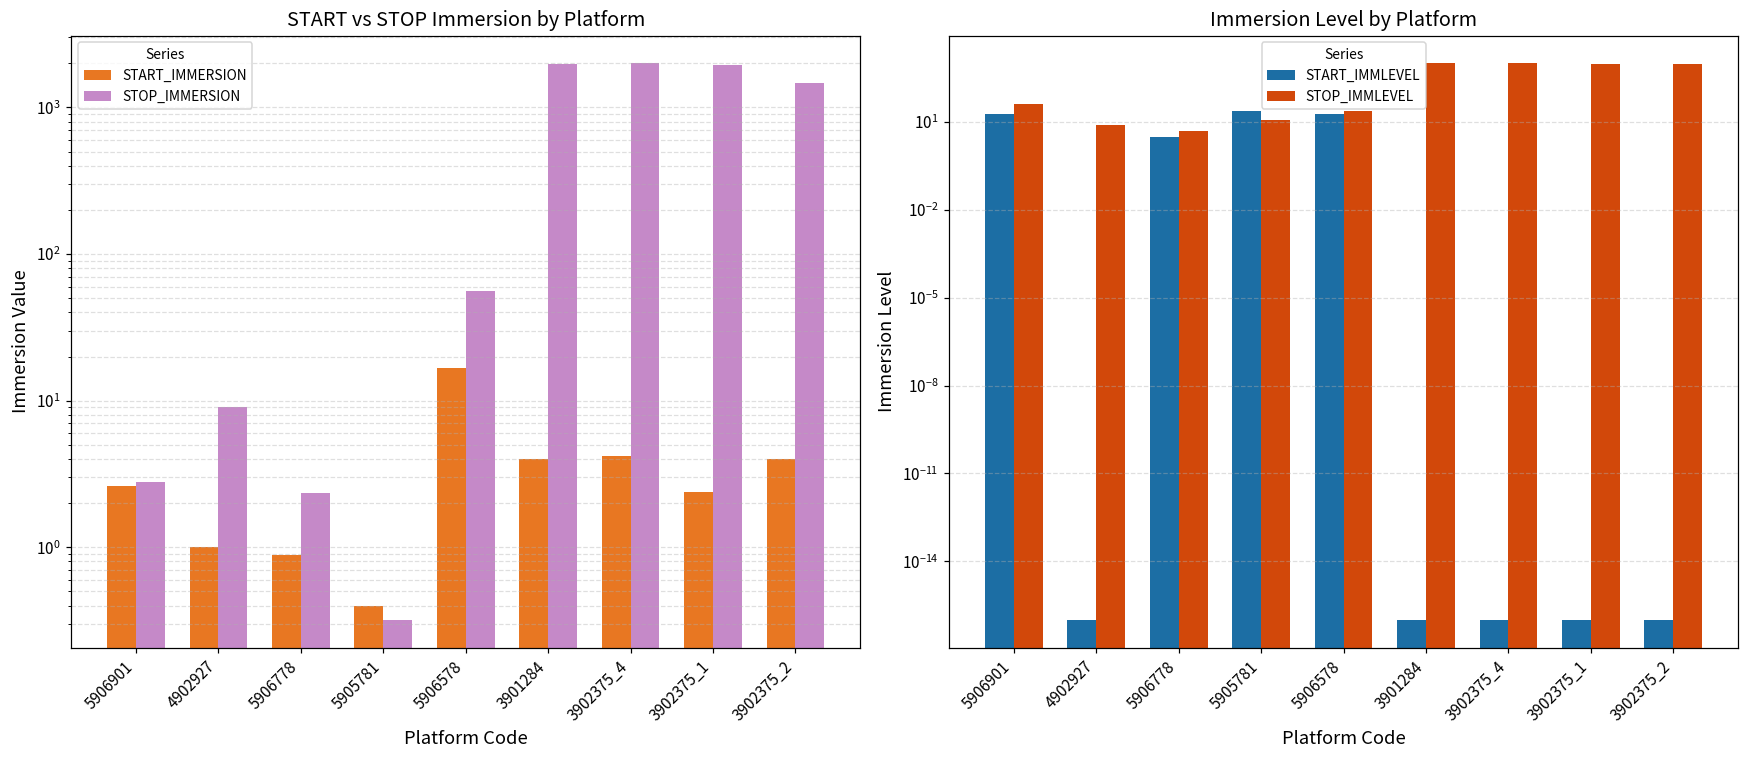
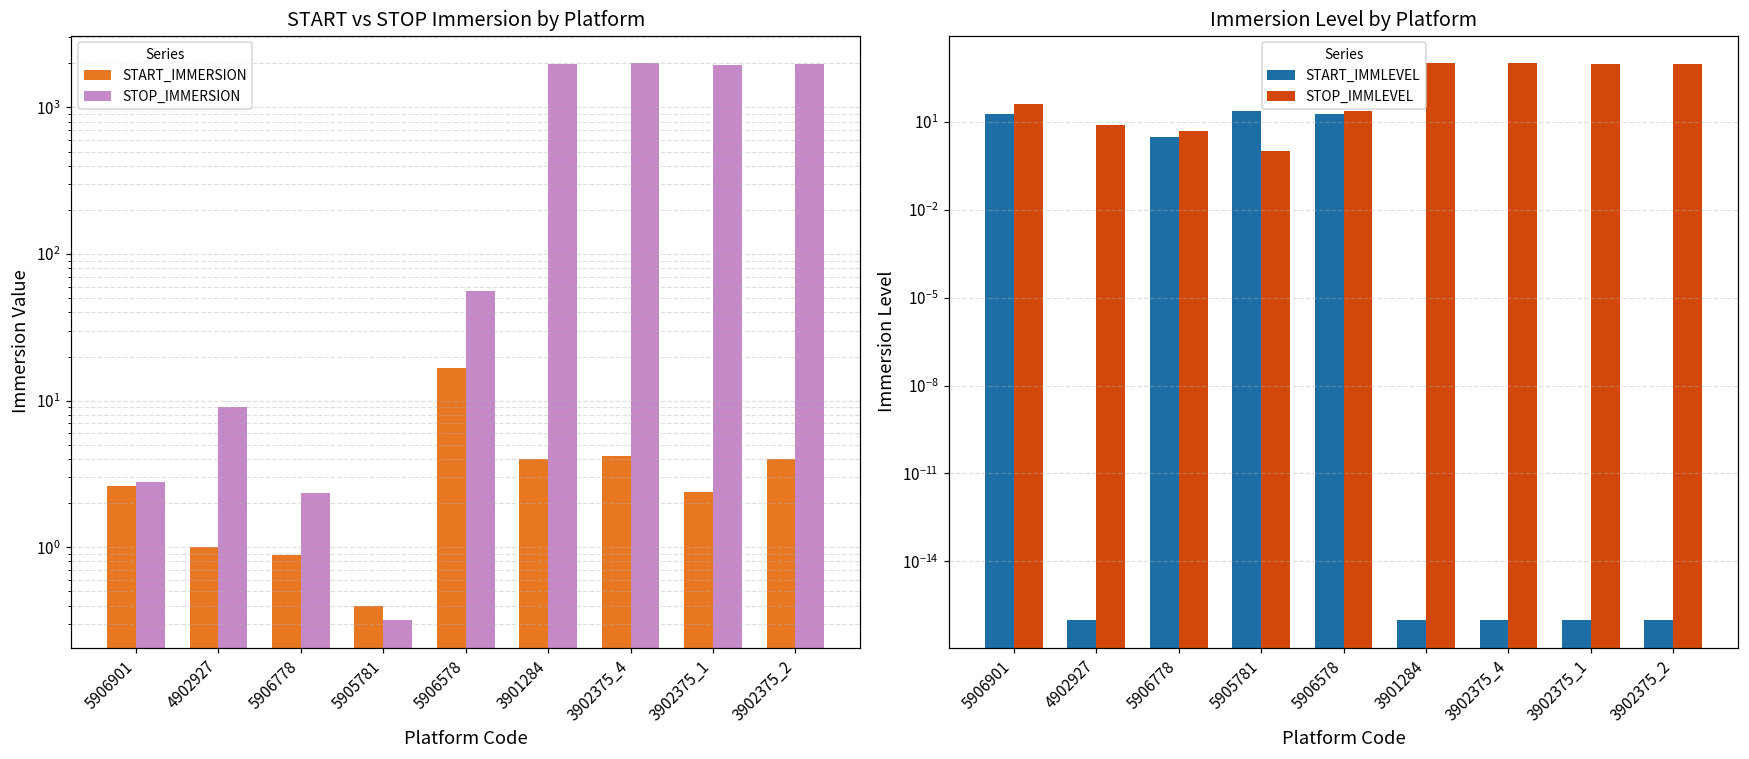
START vs STOP Immersion by Platform, STOP_IMMERSION, 3902375_2: 1500 -> 2000
Immersion Level by Platform, STOP_IMMLEVEL, 5905781: 10 -> 1
